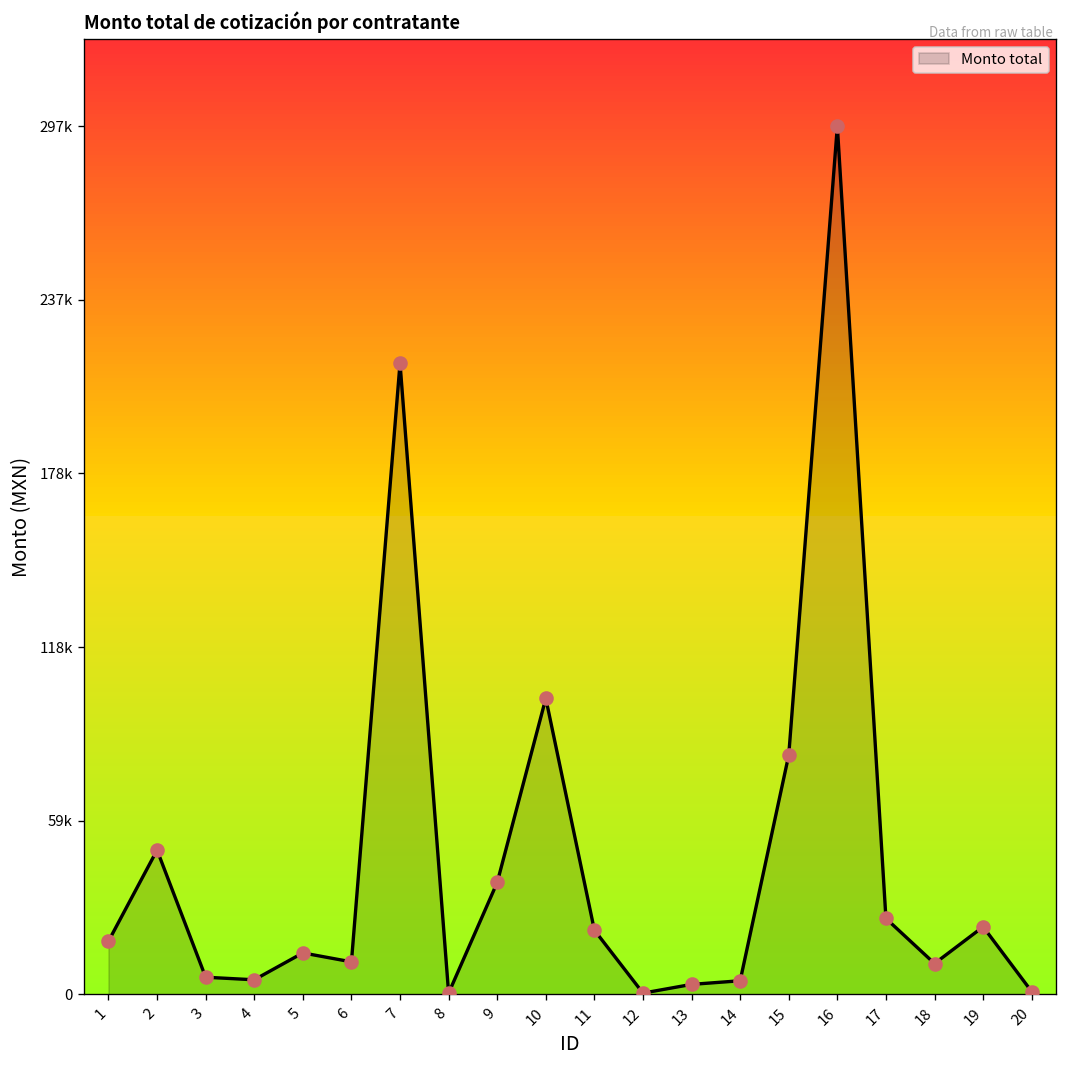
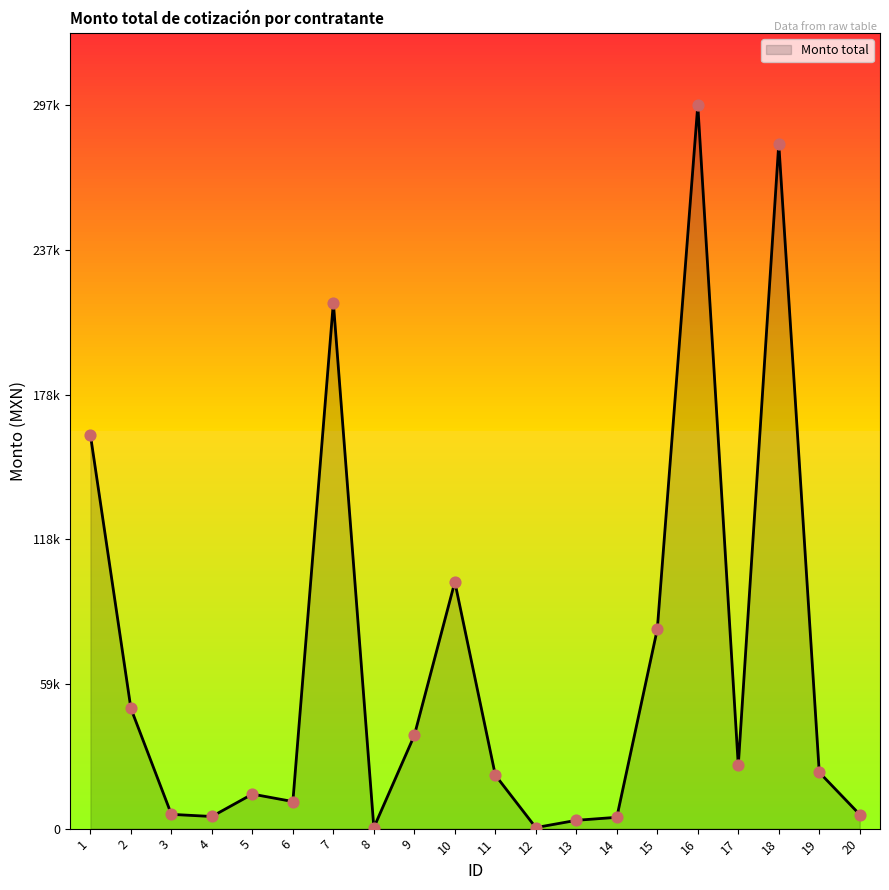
1: 18000 -> 162000
18: 11000 -> 282000
20: 1000 -> 6000
